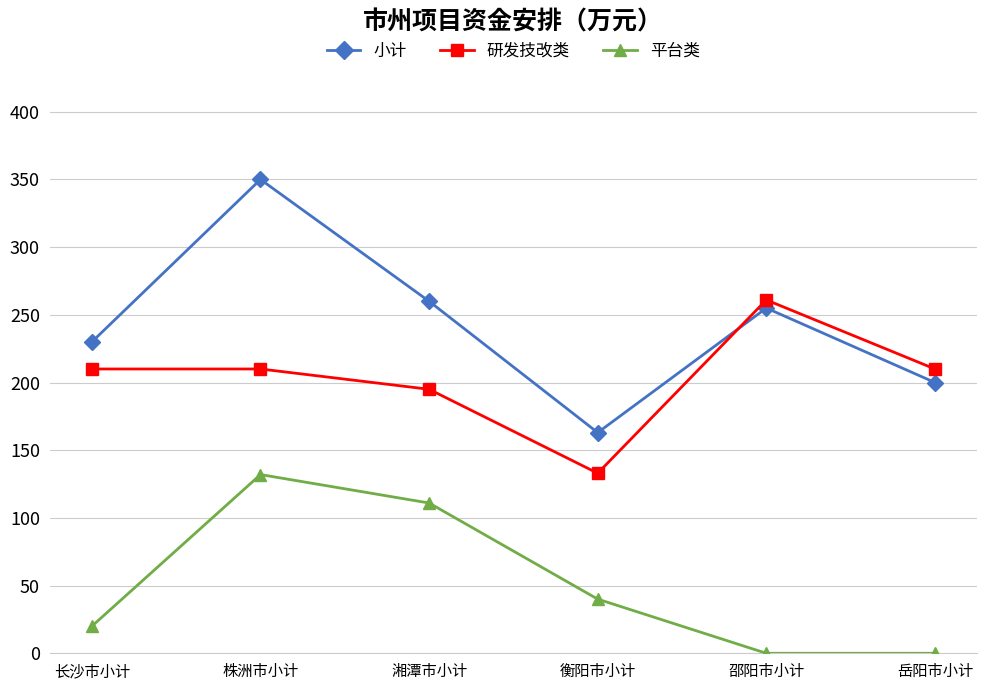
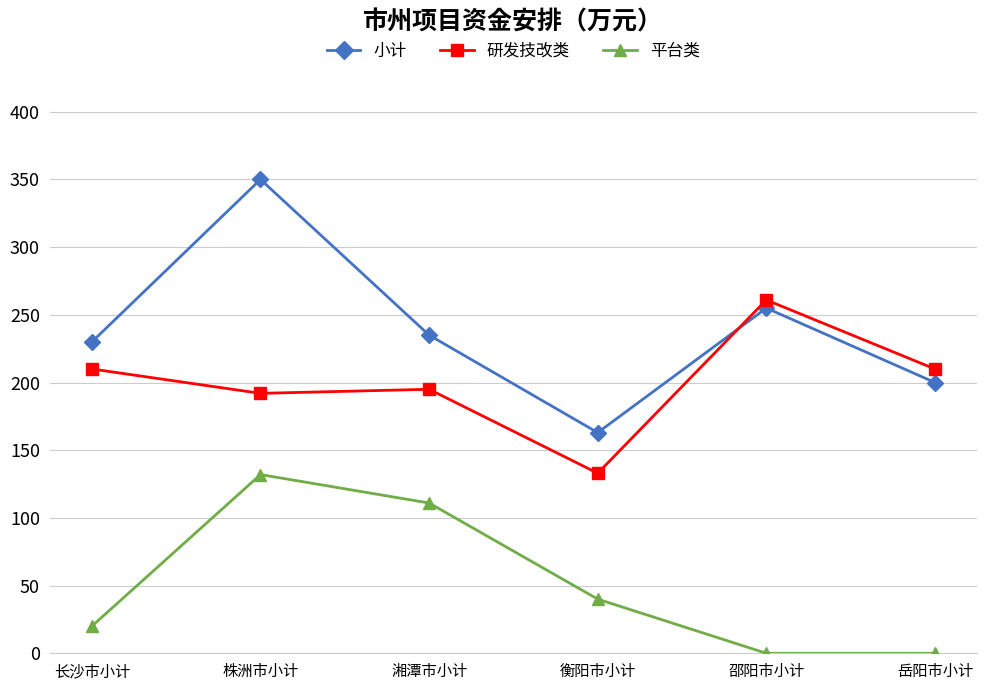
研发技改类, 株洲市小计: 210 -> 192
小计, 湘潭市小计: 260 -> 235
